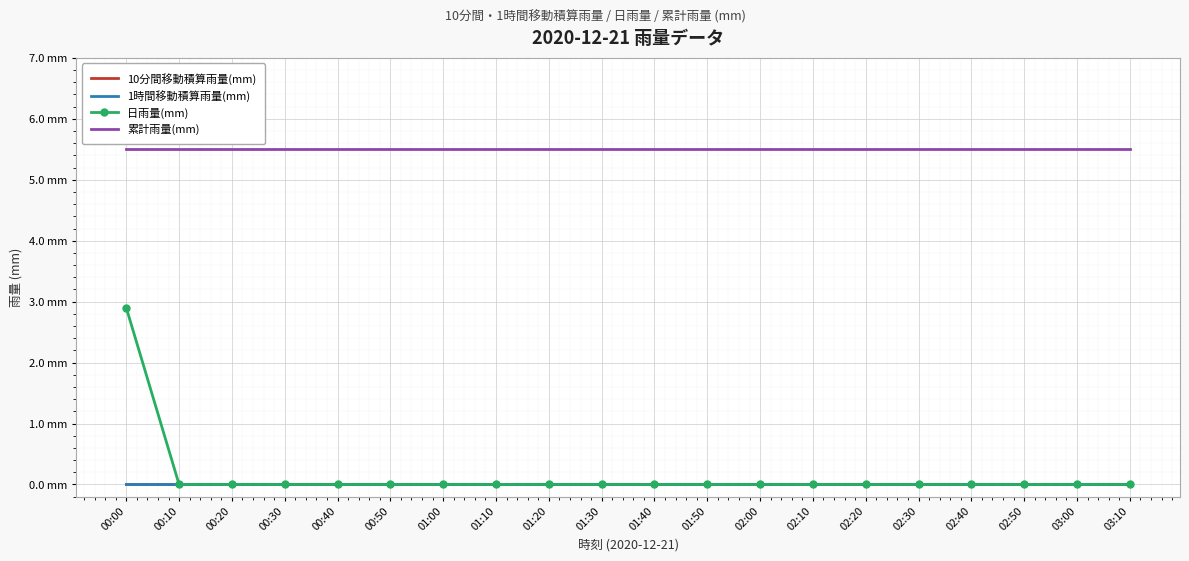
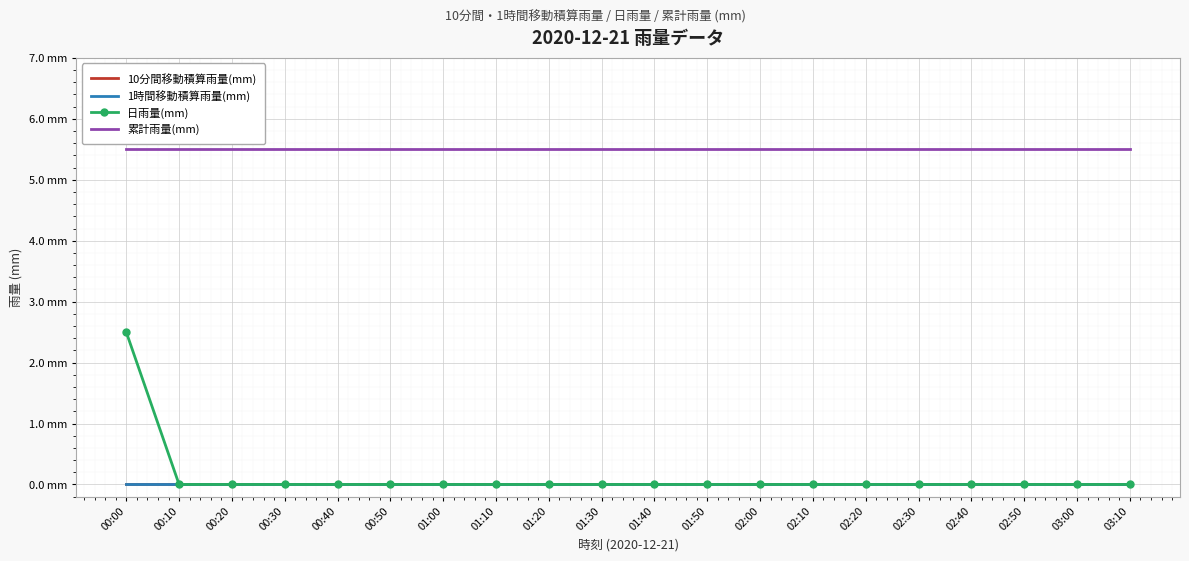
日雨量(mm), 00:00: 2.9 mm -> 2.5 mm
